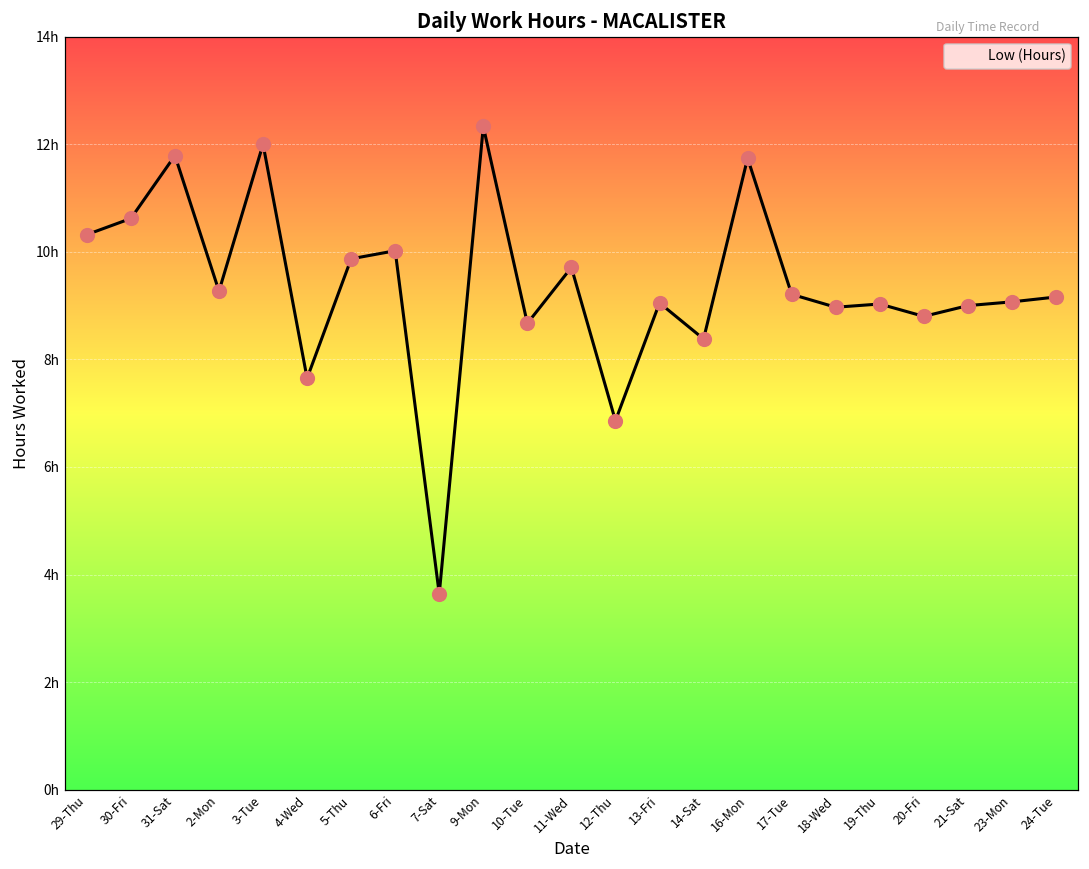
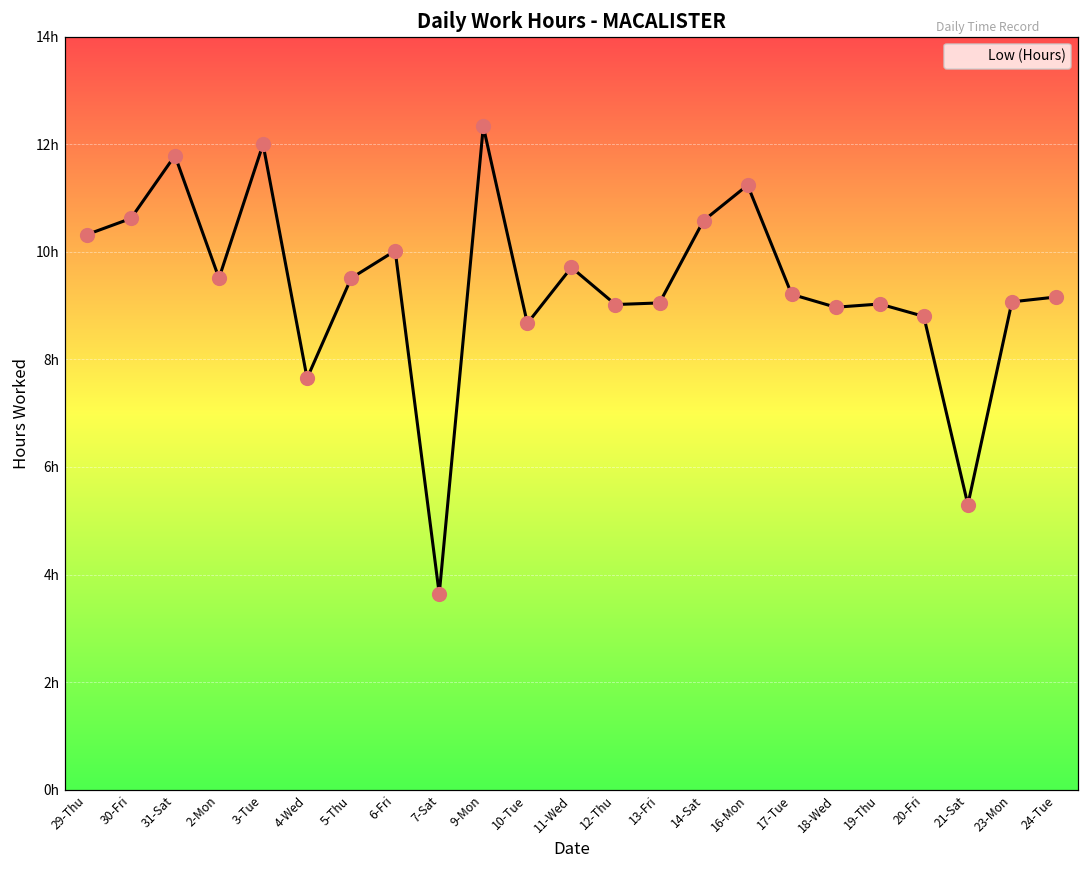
2-Mon: 9.3h -> 9.5h
5-Thu: 9.9h -> 9.5h
12-Thu: 6.9h -> 9.0h
14-Sat: 8.4h -> 10.6h
16-Mon: 11.7h -> 11.2h
21-Sat: 9.0h -> 5.3h
